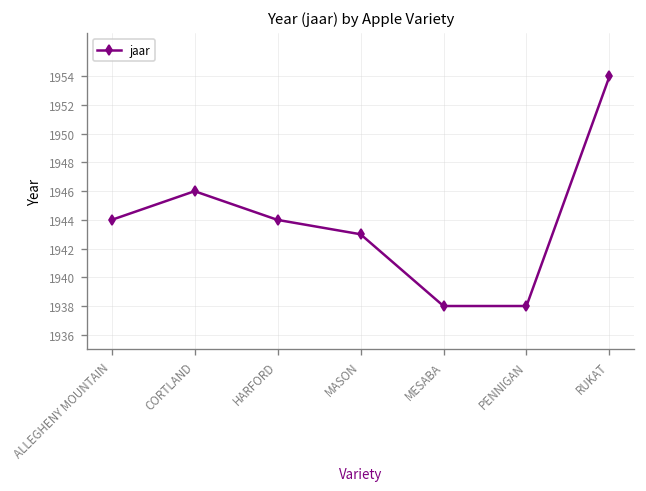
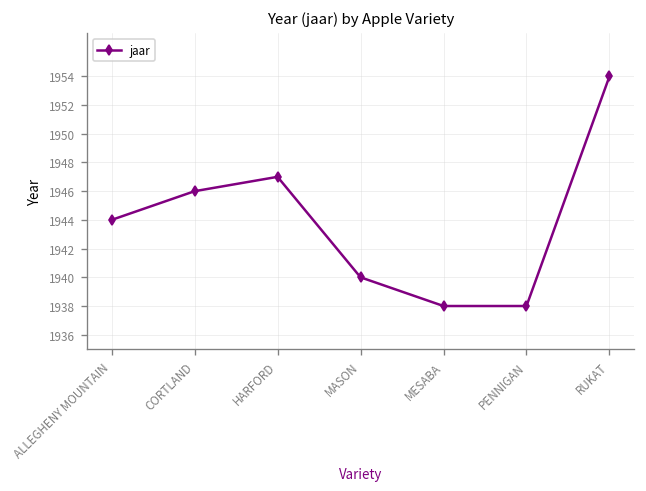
HARFORD: 1944 -> 1947
MASON: 1943 -> 1940
